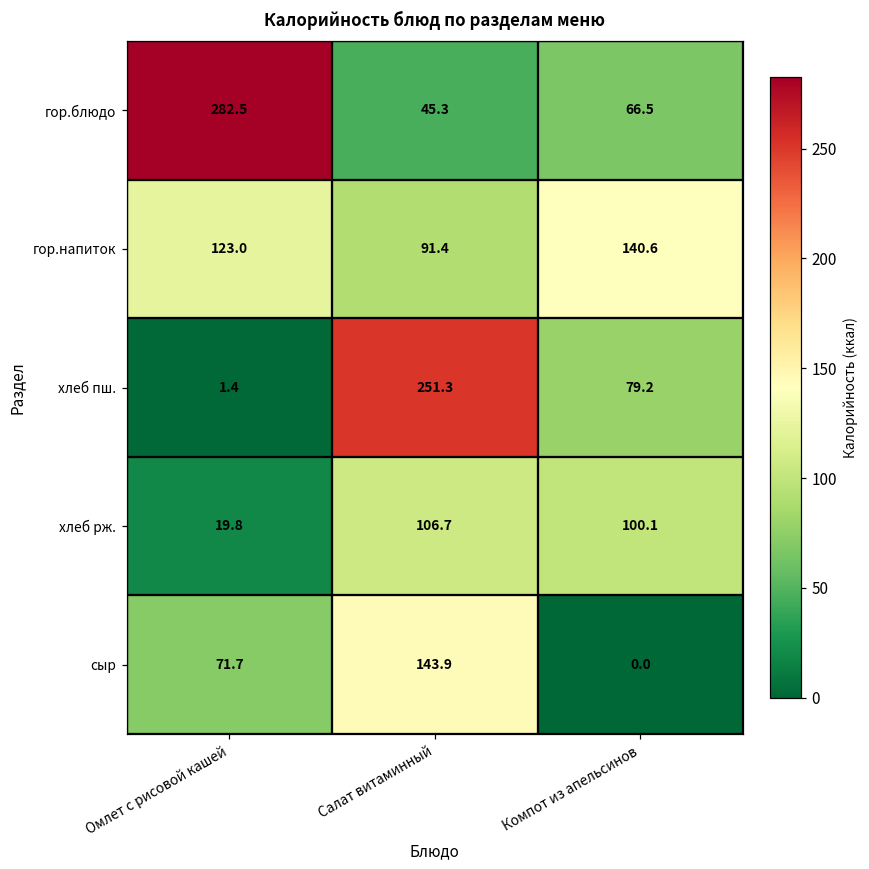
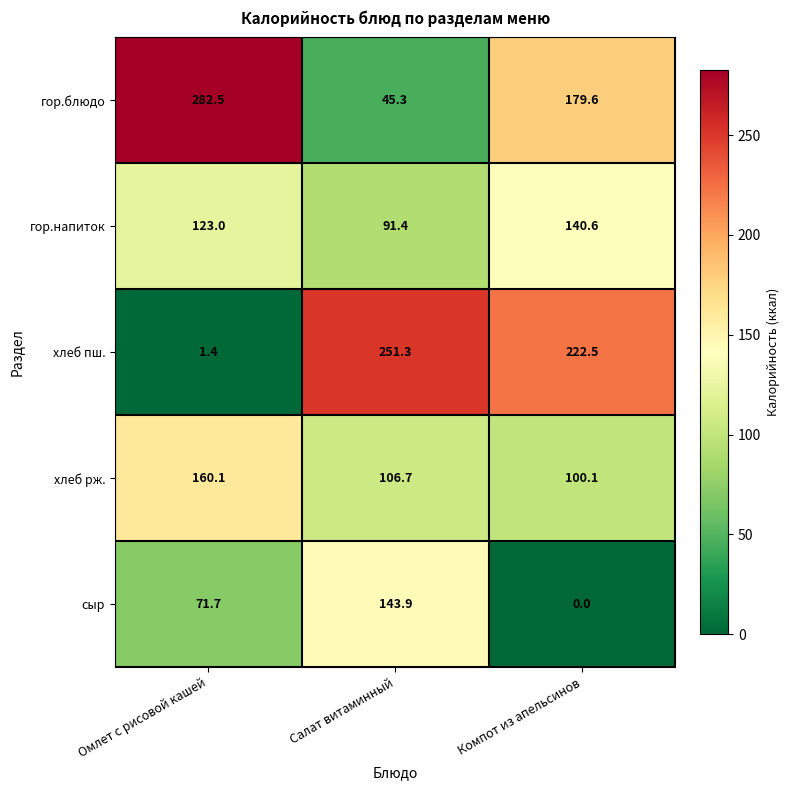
гор.блюдо, Компот из апельсинов: 66.5 -> 179.6
хлеб пш., Компот из апельсинов: 79.2 -> 222.5
хлеб рж., Омлет с рисовой кашей: 19.8 -> 160.1
